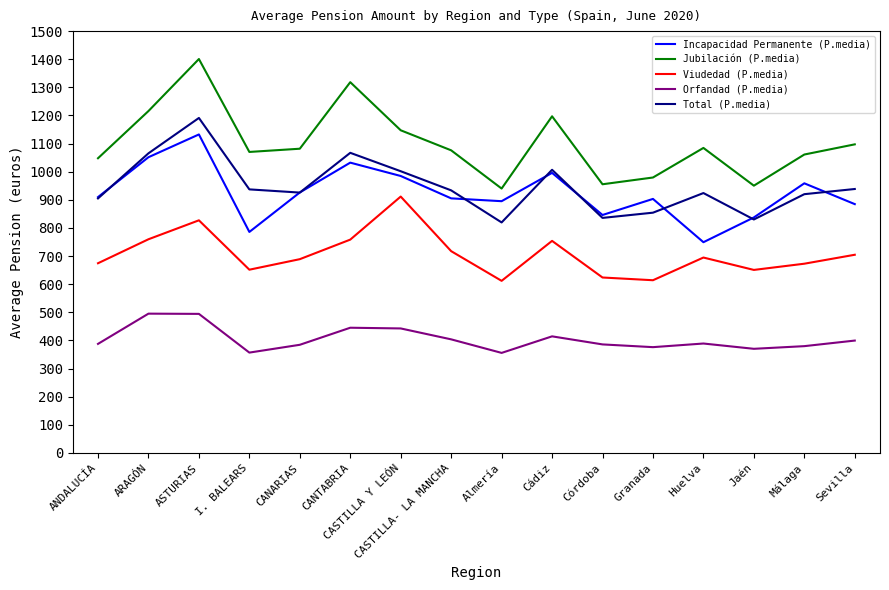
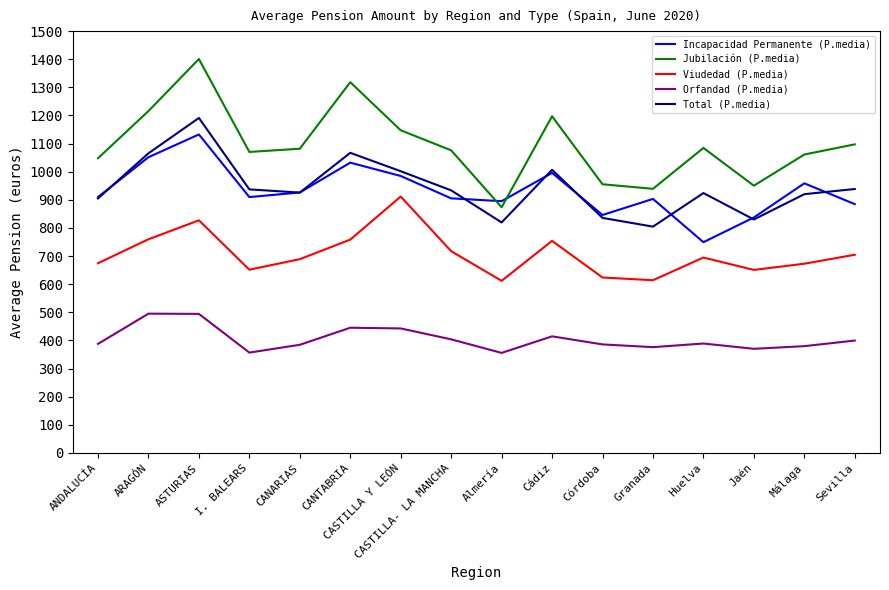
Incapacidad Permanente (P.media), I. BALEARS: 790 -> 910
Jubilación (P.media), Almería: 940 -> 870
Jubilación (P.media), Granada: 980 -> 940
Total (P.media), Granada: 850 -> 800
